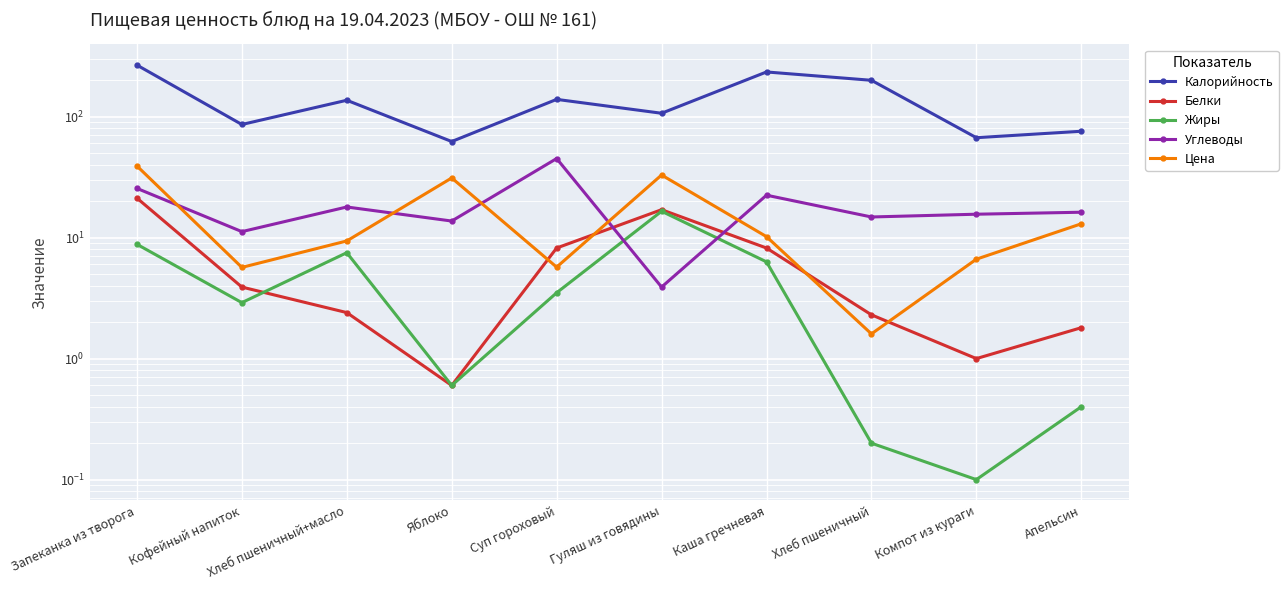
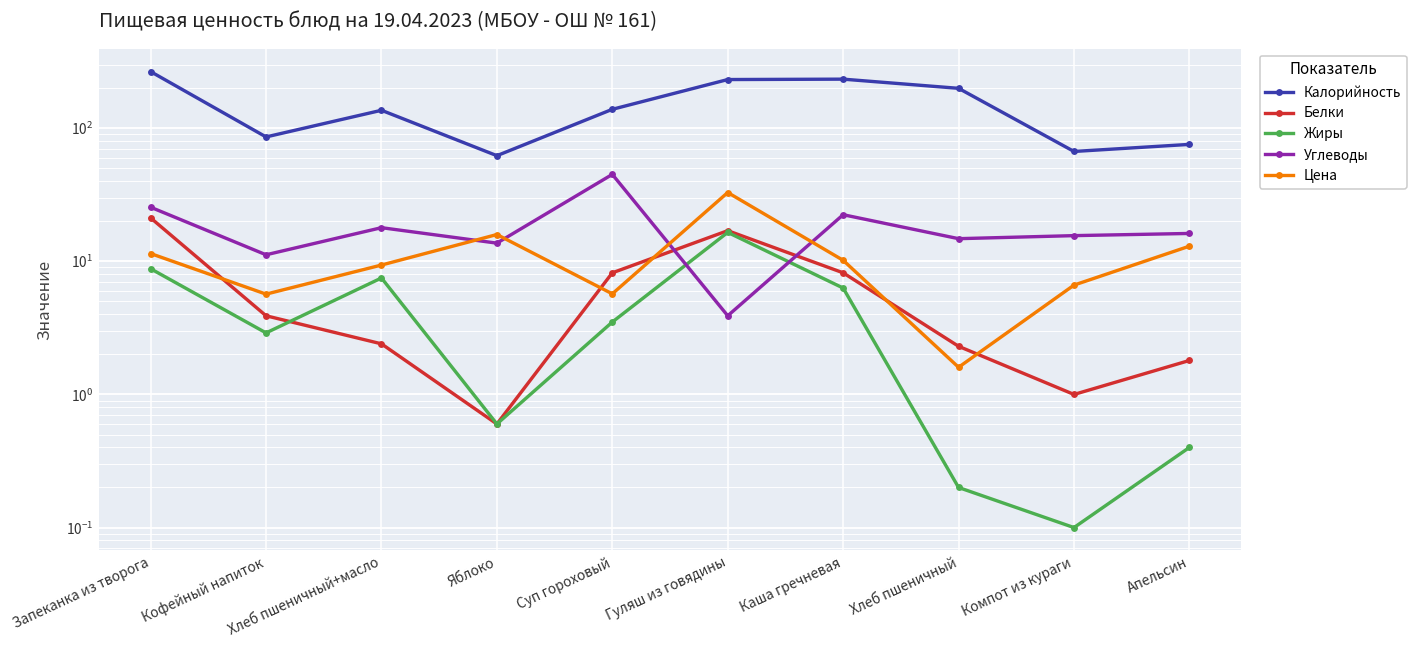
Цена, Запеканка из творога: 39 -> 11
Цена, Яблоко: 31 -> 16
Калорийность, Гуляш из говядины: 110 -> 230
